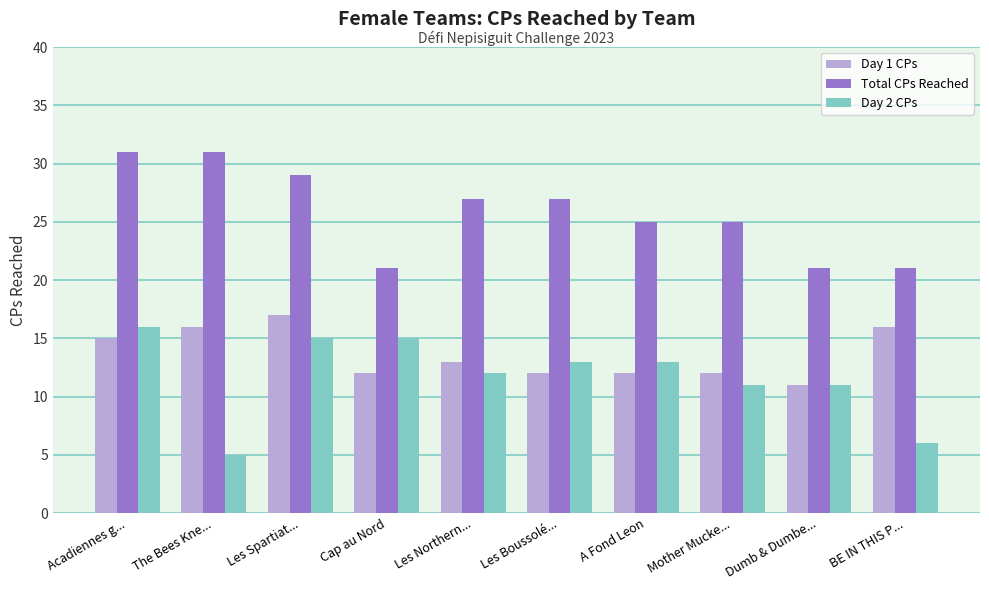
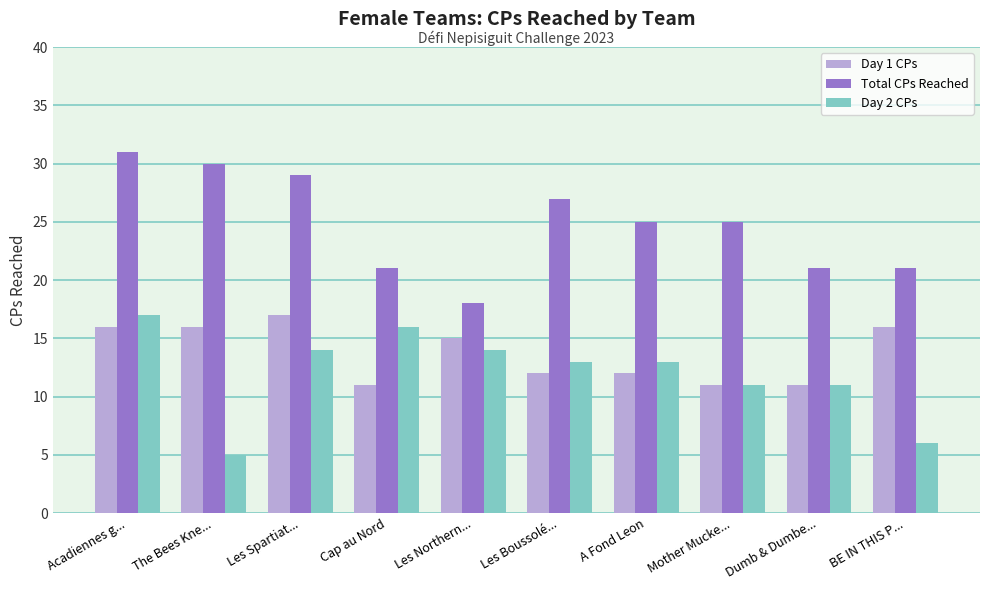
Day 1 CPs, Acadiennes g...: 15 -> 16
Day 2 CPs, Acadiennes g...: 16 -> 17
Total CPs Reached, The Bees Kne...: 31 -> 30
Day 2 CPs, Les Spartiat...: 15 -> 14
Day 1 CPs, Cap au Nord: 12 -> 11
Day 2 CPs, Cap au Nord: 15 -> 16
Day 1 CPs, Les Northern...: 13 -> 15
Total CPs Reached, Les Northern...: 27 -> 18
Day 2 CPs, Les Northern...: 12 -> 14
Day 1 CPs, Mother Mucke...: 12 -> 11
